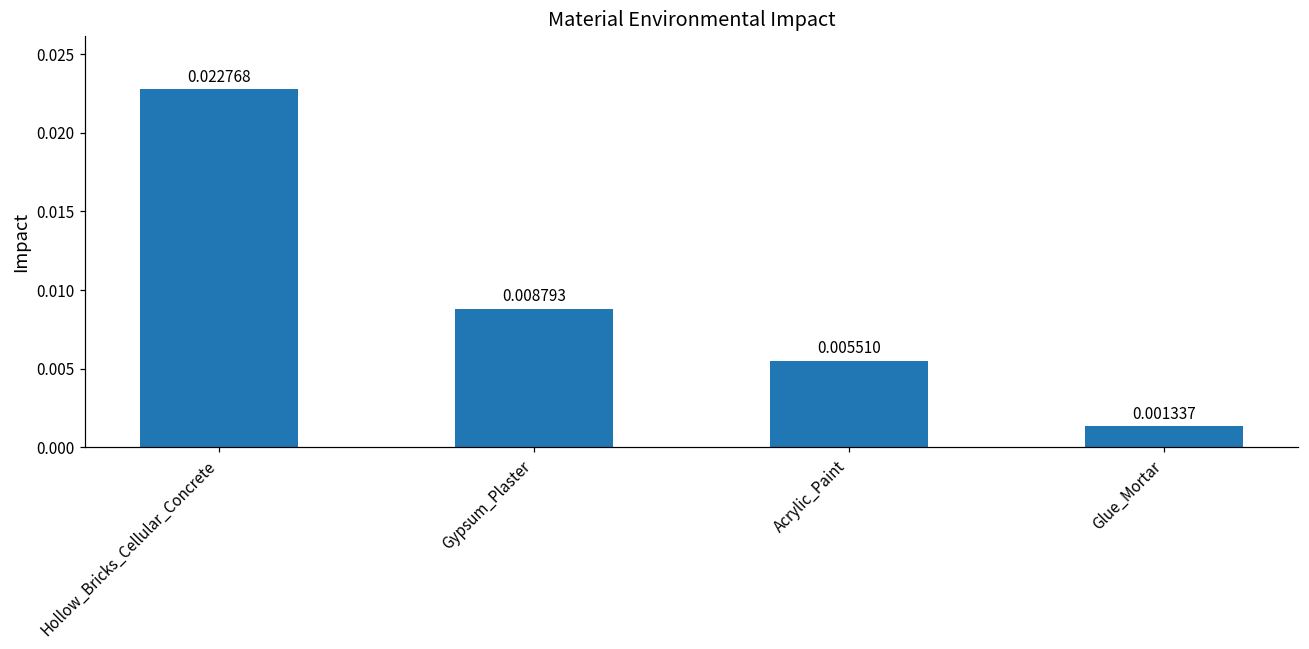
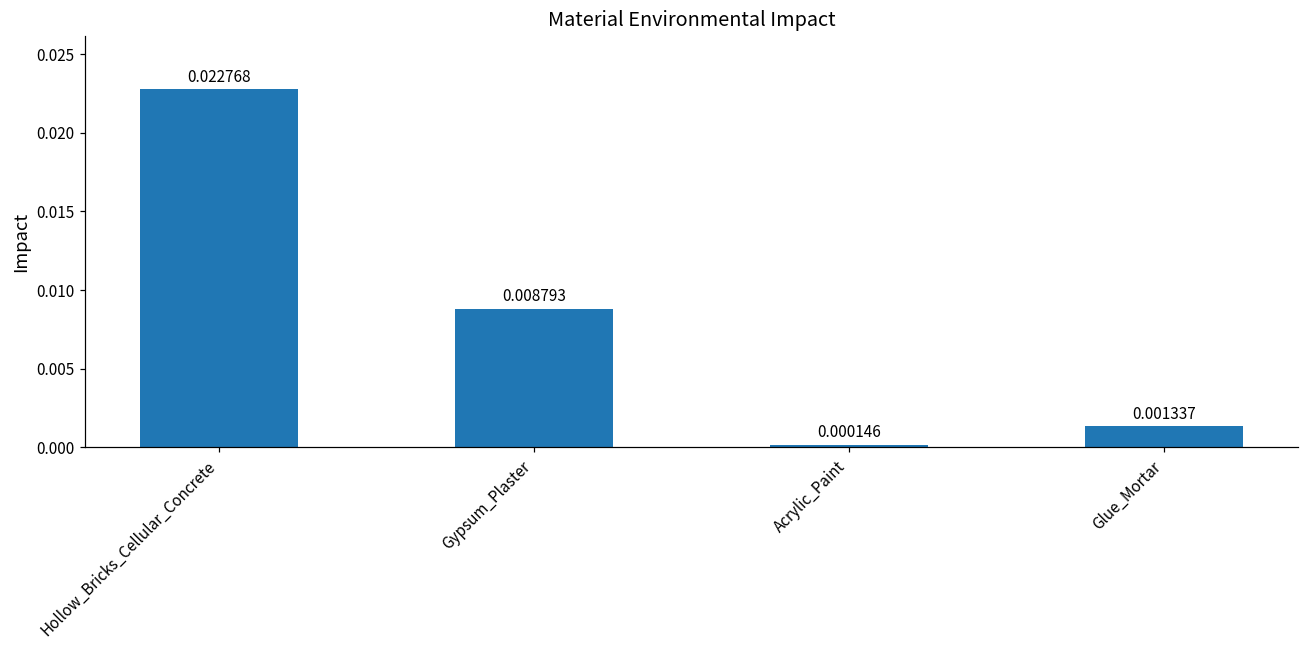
Acrylic_Paint: 0.005510 -> 0.000146
